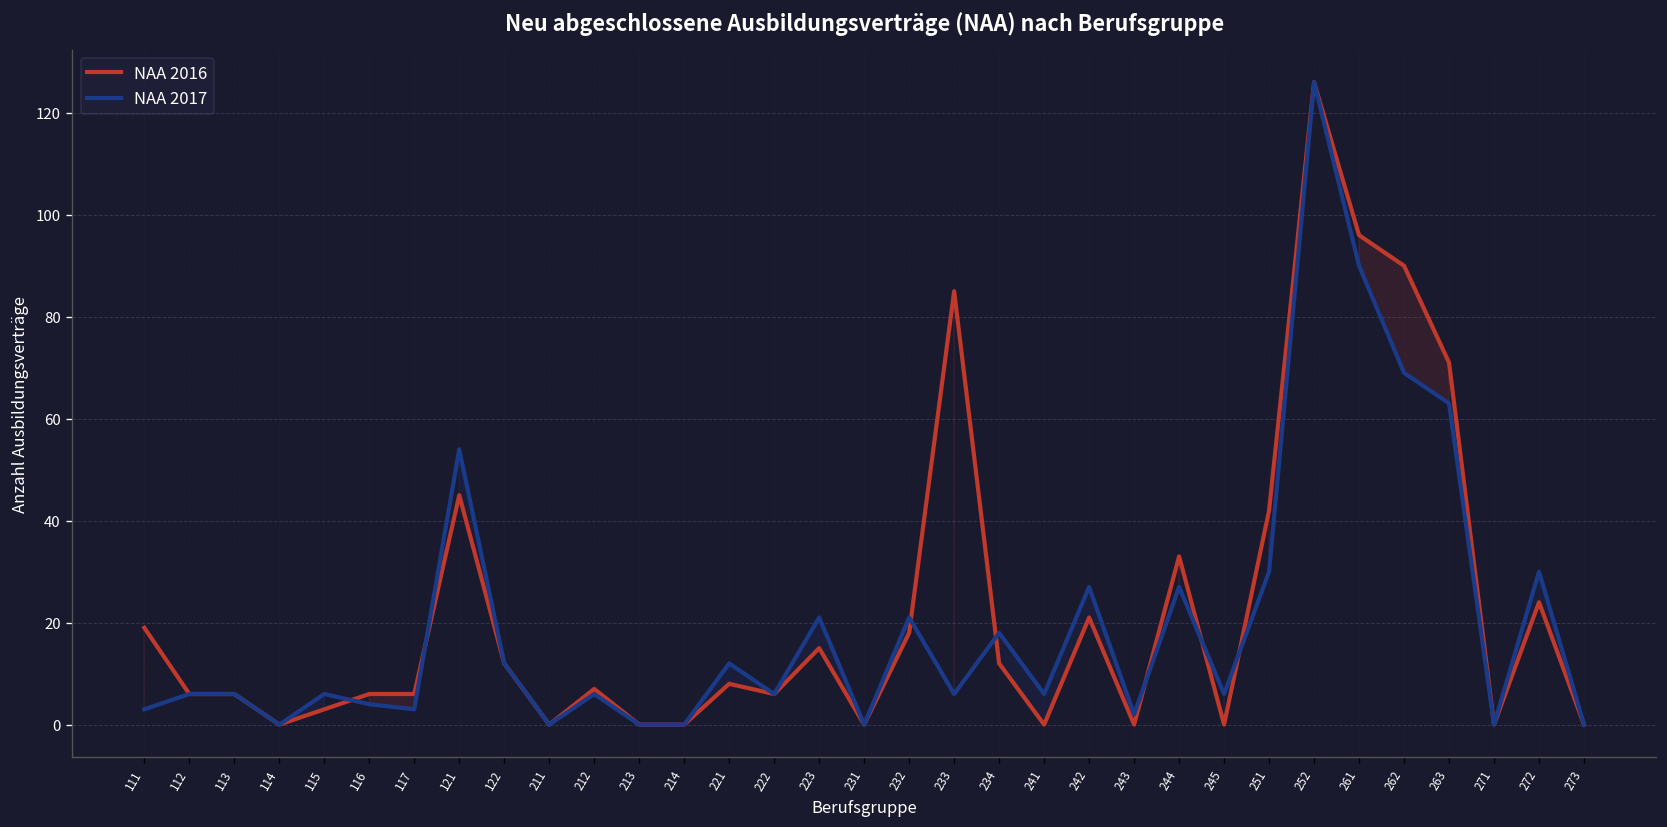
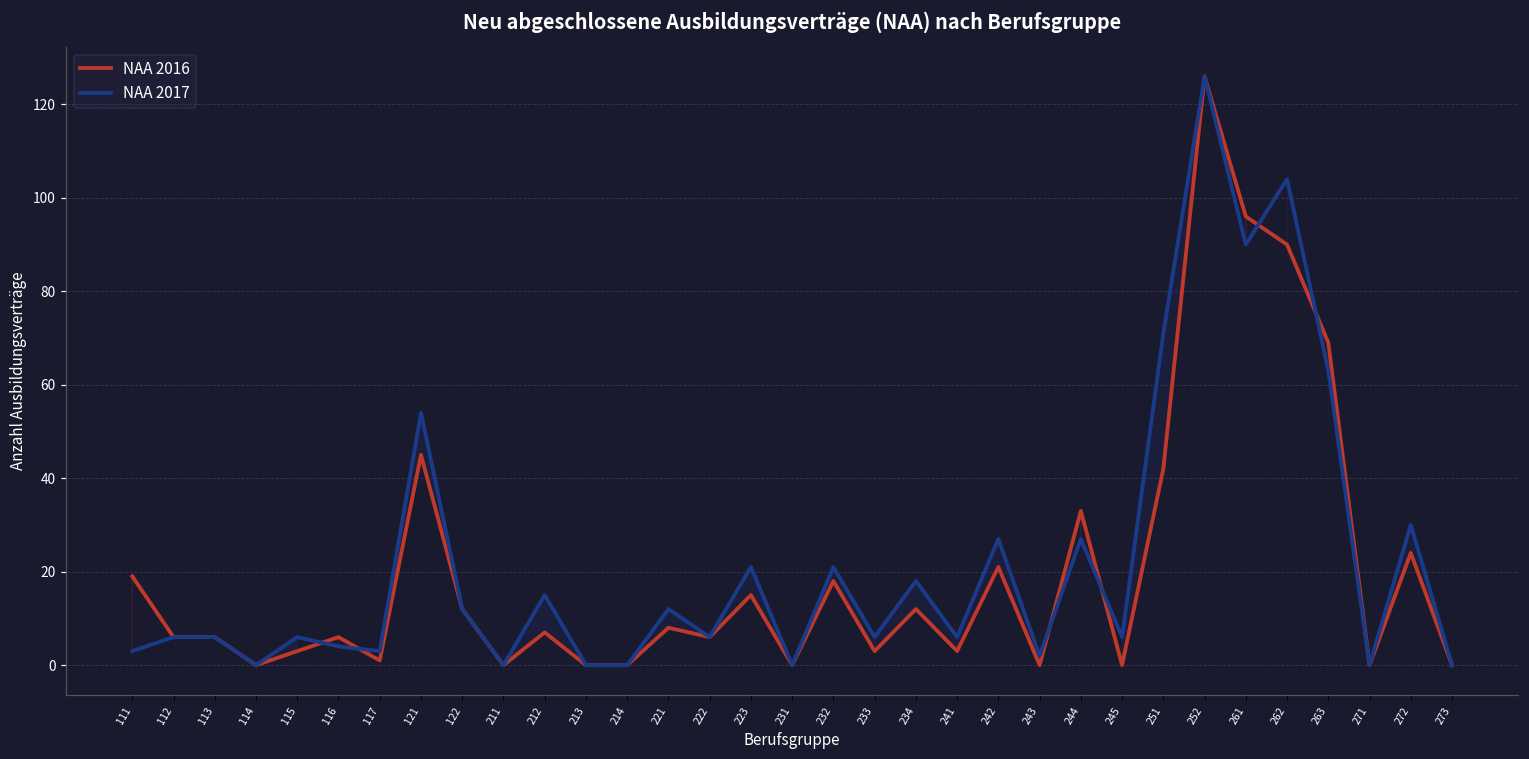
NAA 2016, 117: 6 -> 1
NAA 2017, 212: 6 -> 15
NAA 2016, 233: 85 -> 3
NAA 2016, 241: 0 -> 3
NAA 2017, 251: 30 -> 71
NAA 2017, 262: 69 -> 104
NAA 2016, 263: 71 -> 69
